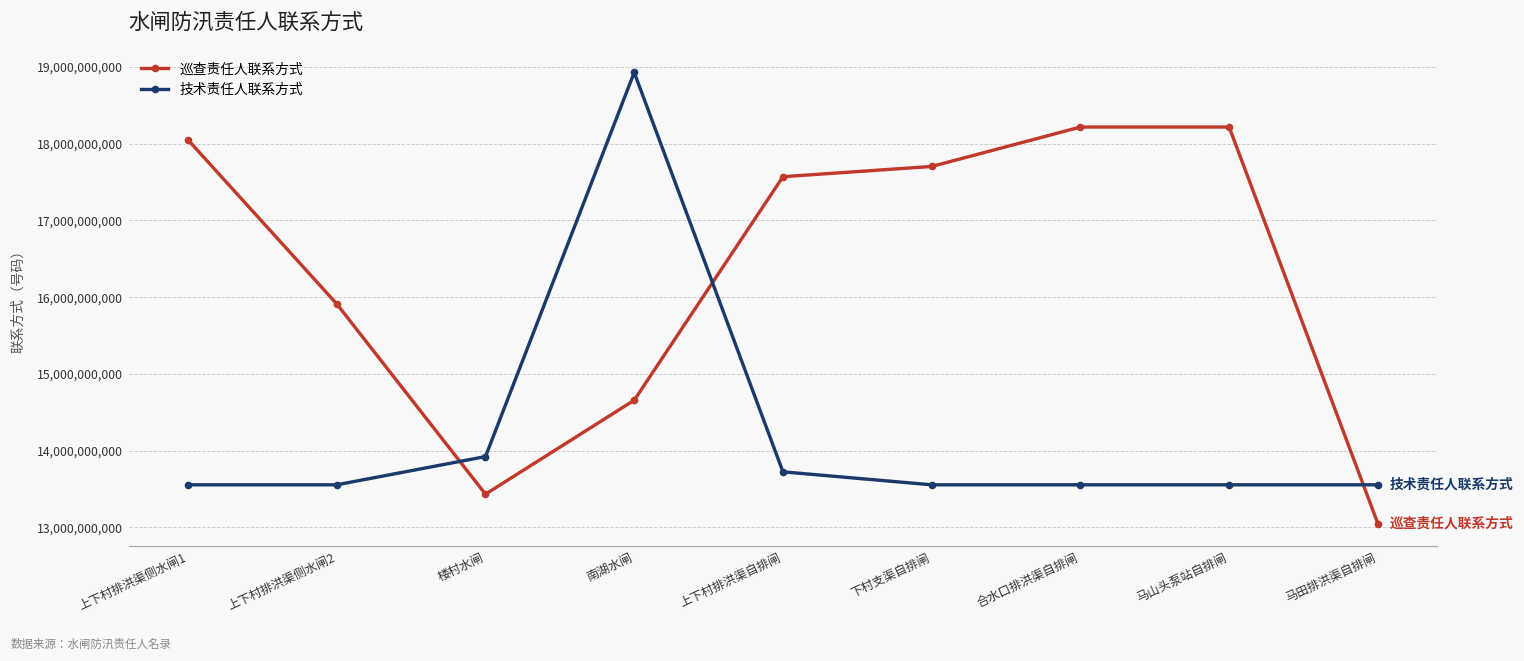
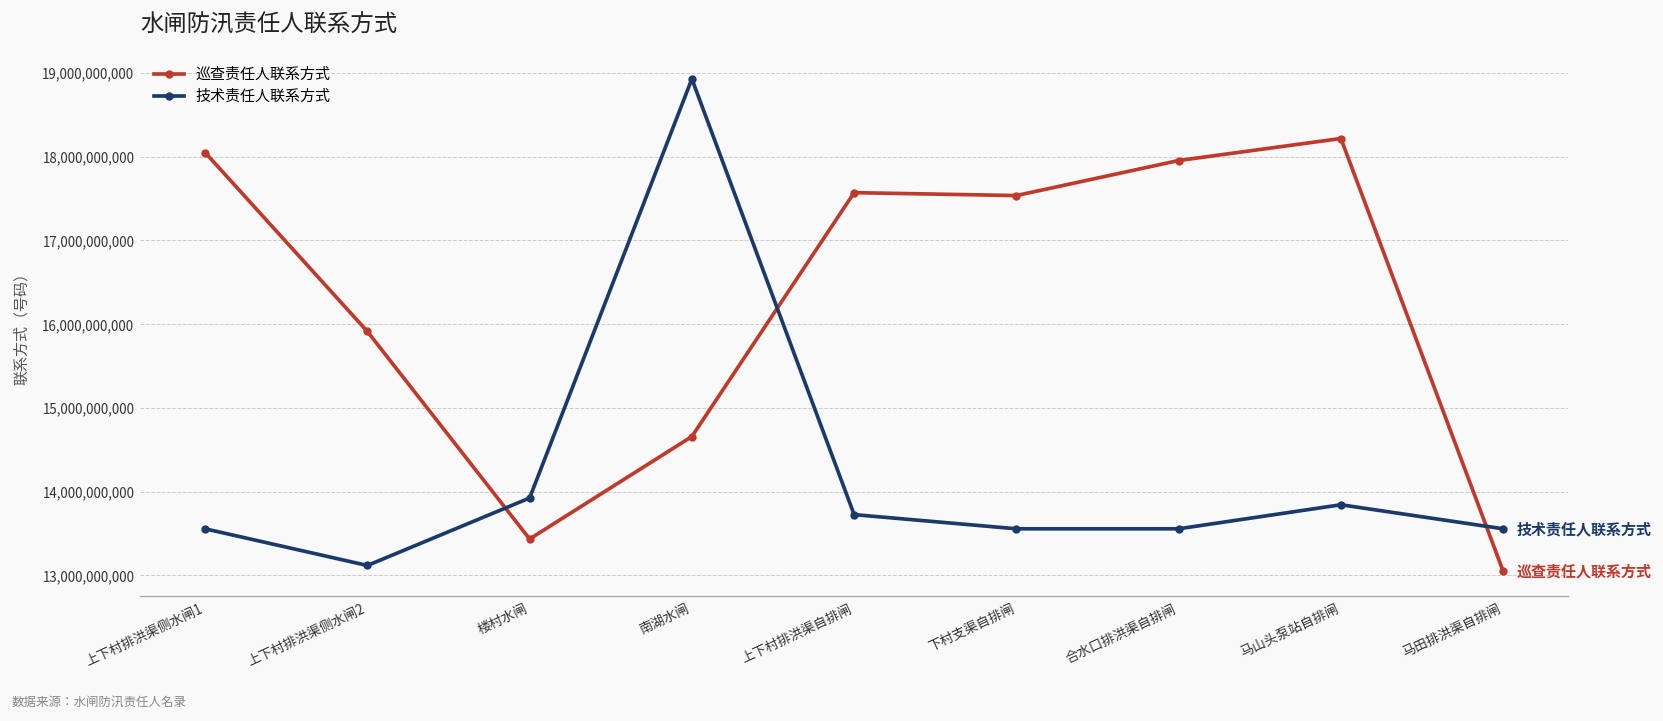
技术责任人联系方式, 上下村排洪渠侧水闸2: 13,600,000,000 -> 13,100,000,000
巡查责任人联系方式, 下村支渠自排闸: 17,700,000,000 -> 17,500,000,000
巡查责任人联系方式, 合水口排洪渠自排闸: 18,200,000,000 -> 18,000,000,000
技术责任人联系方式, 马山头泵站自排闸: 13,600,000,000 -> 13,800,000,000
